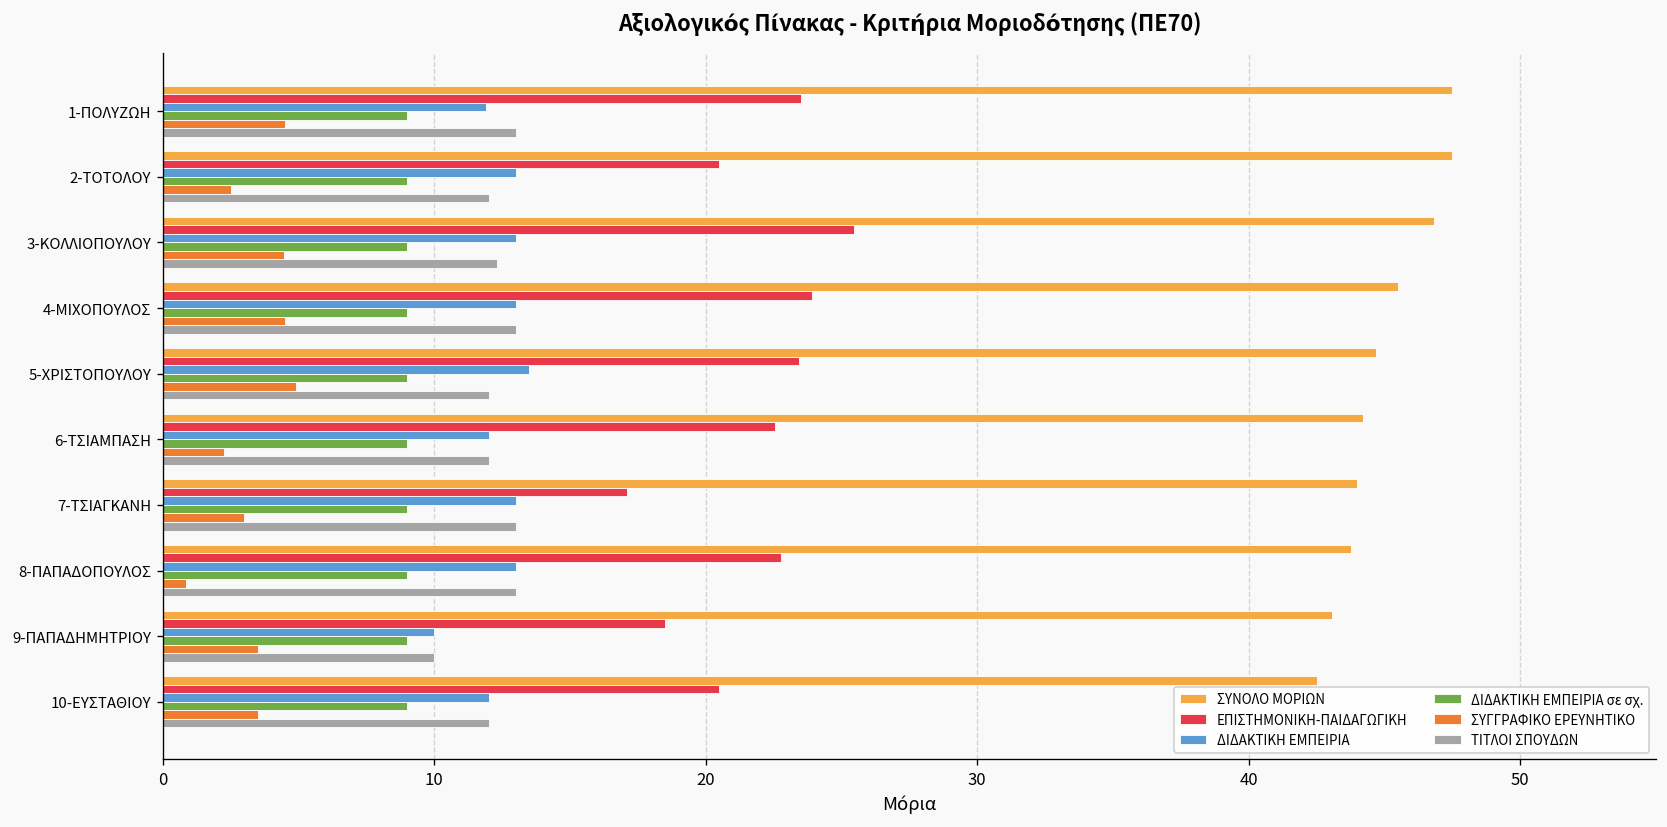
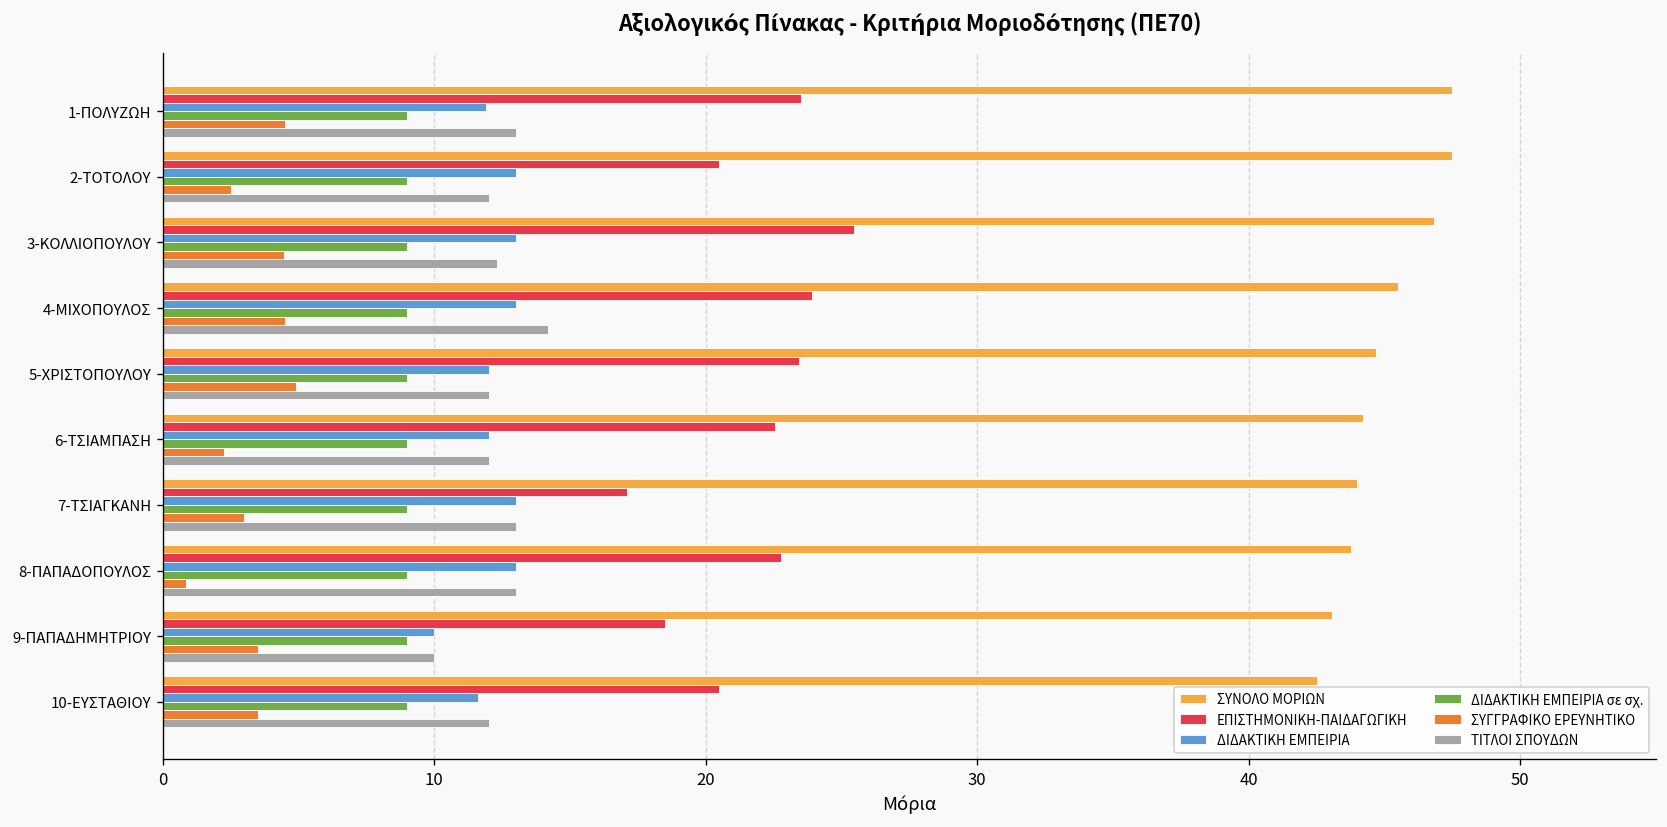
ΤΙΤΛΟΙ ΣΠΟΥΔΩΝ, 4-ΜΙΧΟΠΟΥΛΟΣ: 13.0 -> 14.2
ΔΙΔΑΚΤΙΚΗ ΕΜΠΕΙΡΙΑ, 5-ΧΡΙΣΤΟΠΟΥΛΟΥ: 13.5 -> 12.0
ΔΙΔΑΚΤΙΚΗ ΕΜΠΕΙΡΙΑ, 10-ΕΥΣΤΑΘΙΟΥ: 12.0 -> 11.6
